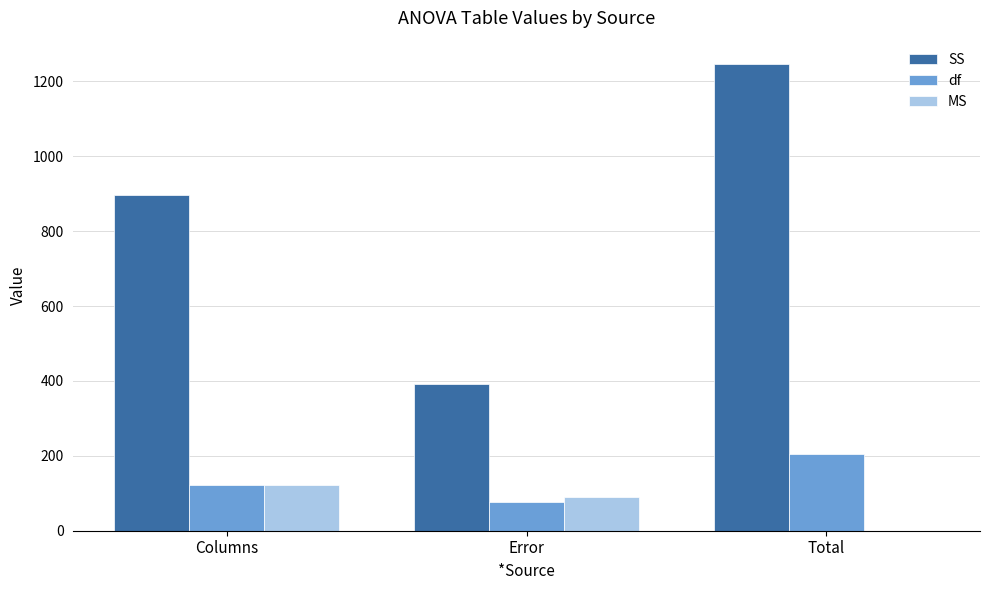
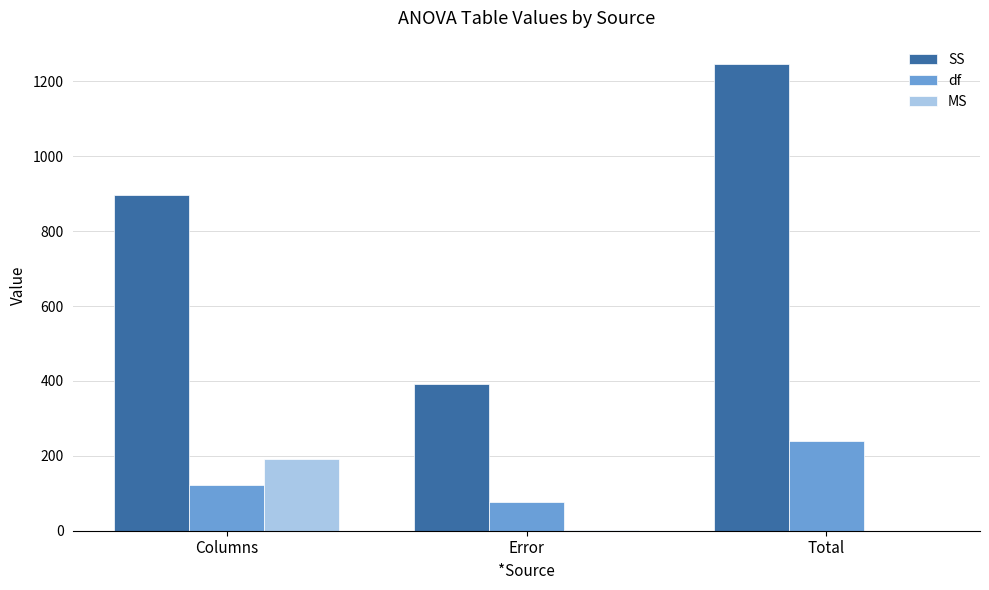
MS, Columns: 120 -> 190
MS, Error: 90 -> 0
df, Total: 210 -> 240
